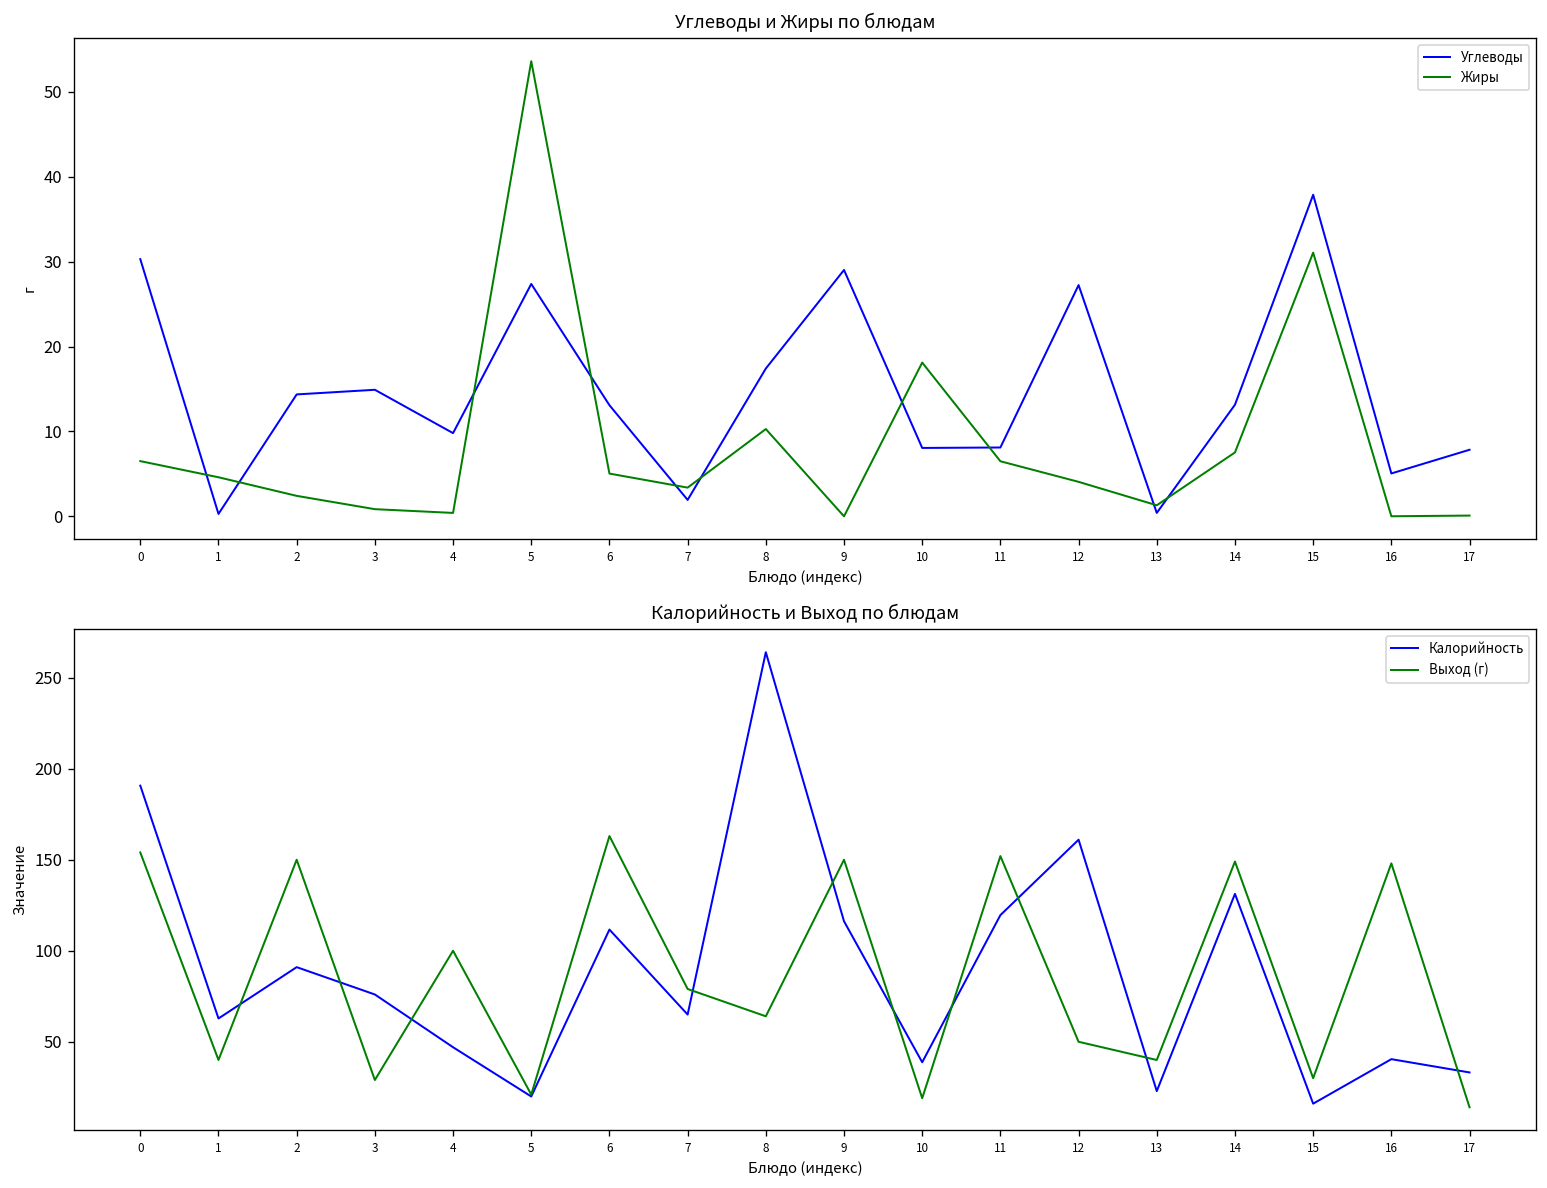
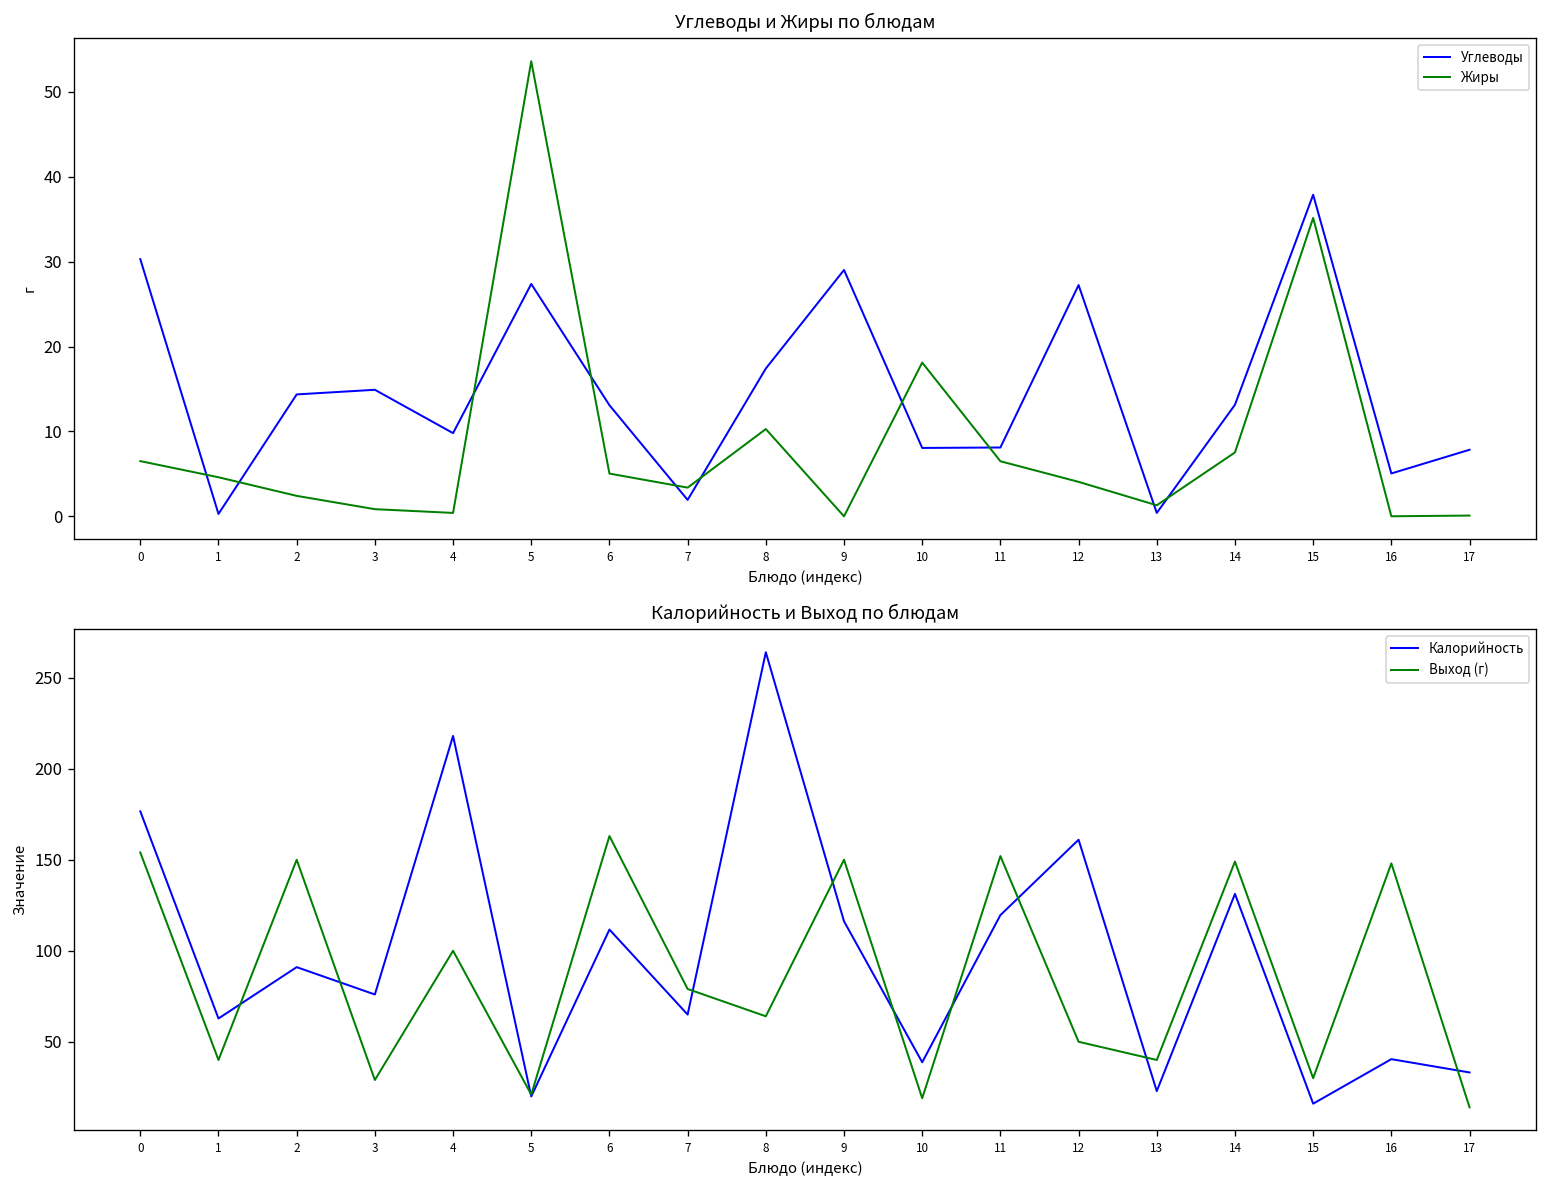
Углеводы и Жиры по блюдам, Жиры, 15: 31 -> 35
Калорийность и Выход по блюдам, Калорийность, 0: 191 -> 177
Калорийность и Выход по блюдам, Калорийность, 4: 47 -> 218
